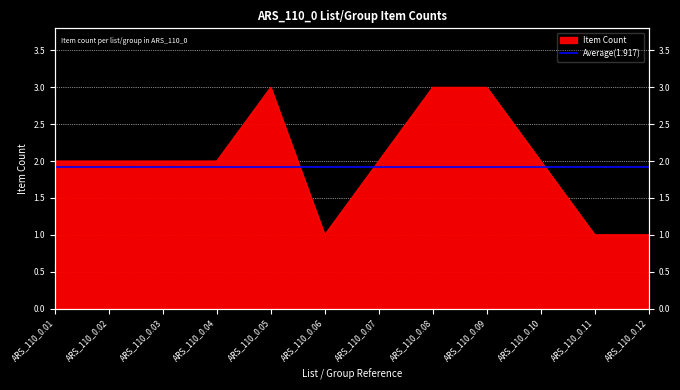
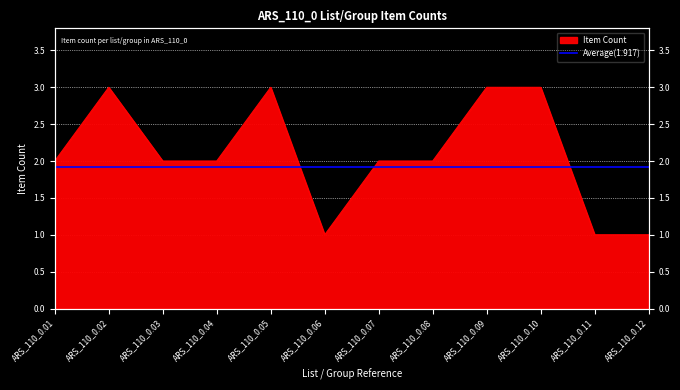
ARS_110_0.02: 2 -> 3
ARS_110_0.08: 3 -> 2
ARS_110_0.10: 2 -> 3
